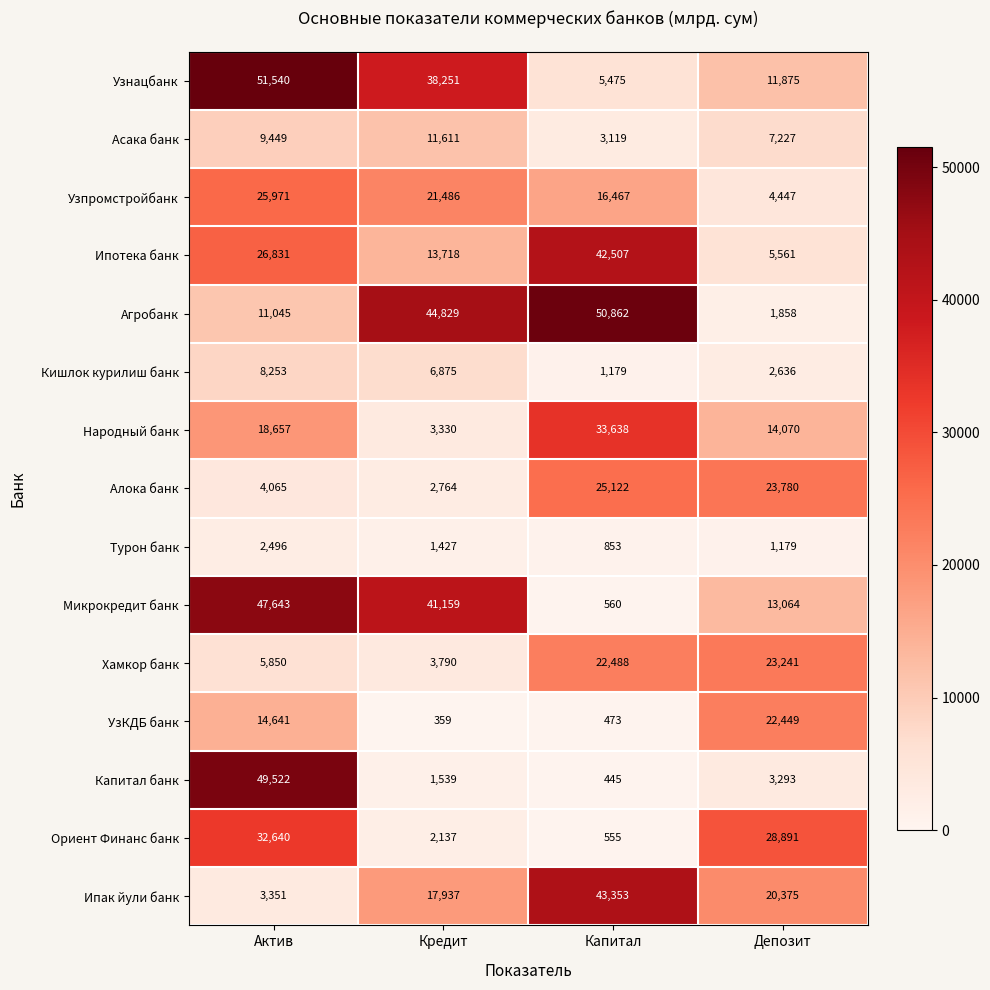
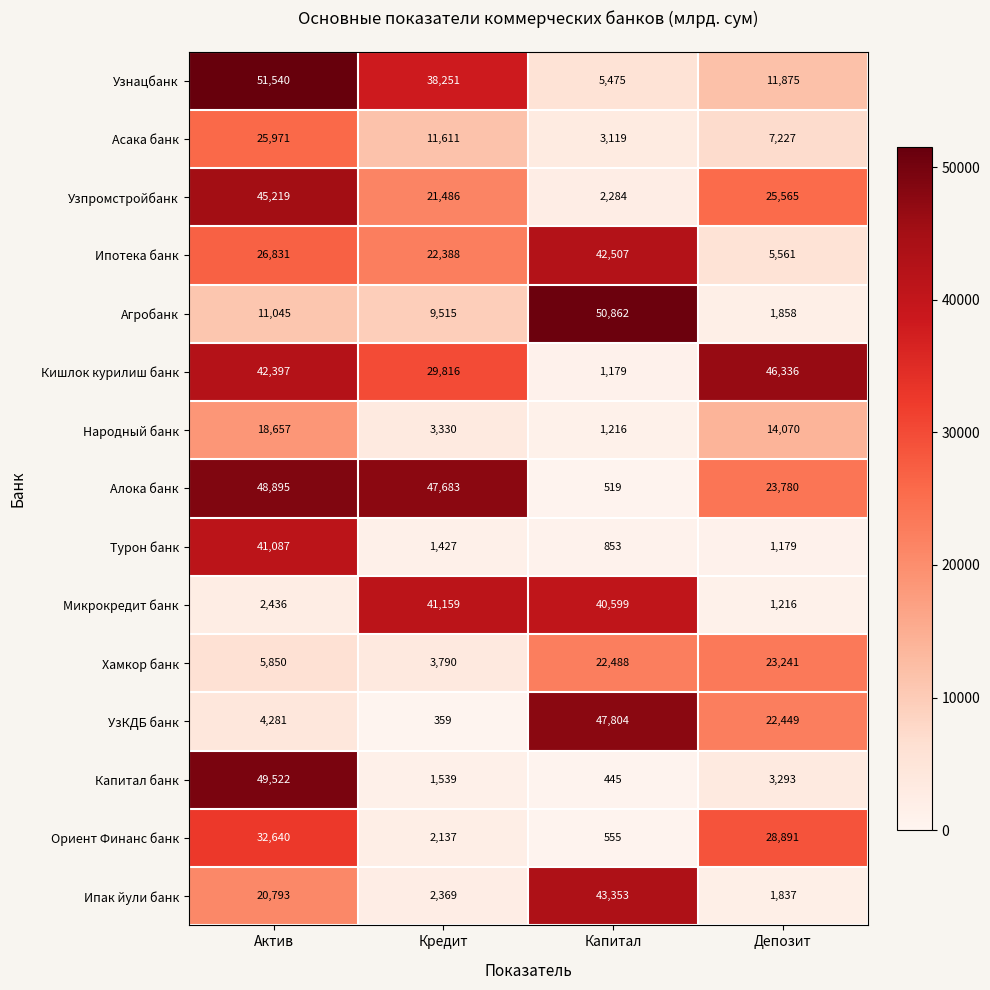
Асака банк, Актив: 9,449 -> 25,971
Узпромстройбанк, Актив: 25,971 -> 45,219
Узпромстройбанк, Капитал: 16,467 -> 2,284
Узпромстройбанк, Депозит: 4,447 -> 25,565
Ипотека банк, Кредит: 13,718 -> 22,388
Агробанк, Кредит: 44,829 -> 9,515
Кишлок курилиш банк, Актив: 8,253 -> 42,397
Кишлок курилиш банк, Кредит: 6,875 -> 29,816
Кишлок курилиш банк, Депозит: 2,636 -> 46,336
Народный банк, Капитал: 33,638 -> 1,216
Алока банк, Актив: 4,065 -> 48,895
Алока банк, Кредит: 2,764 -> 47,683
Алока банк, Капитал: 25,122 -> 519
Турон банк, Актив: 2,496 -> 41,087
Микрокредит банк, Актив: 47,643 -> 2,436
Микрокредит банк, Капитал: 560 -> 40,599
Микрокредит банк, Депозит: 13,064 -> 1,216
УзКДБ банк, Актив: 14,641 -> 4,281
УзКДБ банк, Капитал: 473 -> 47,804
Ипак йули банк, Актив: 3,351 -> 20,793
Ипак йули банк, Кредит: 17,937 -> 2,369
Ипак йули банк, Депозит: 20,375 -> 1,837
